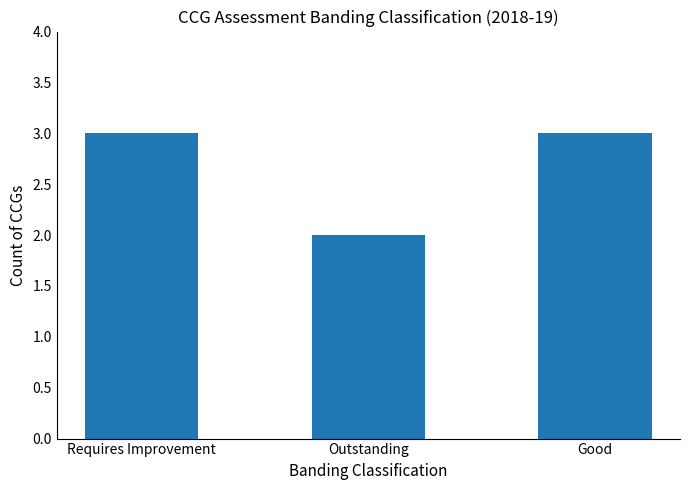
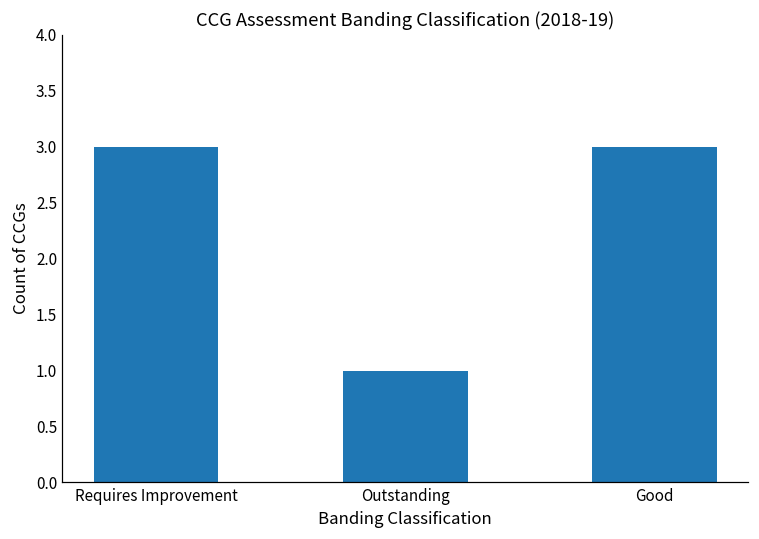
Outstanding: 2 -> 1
